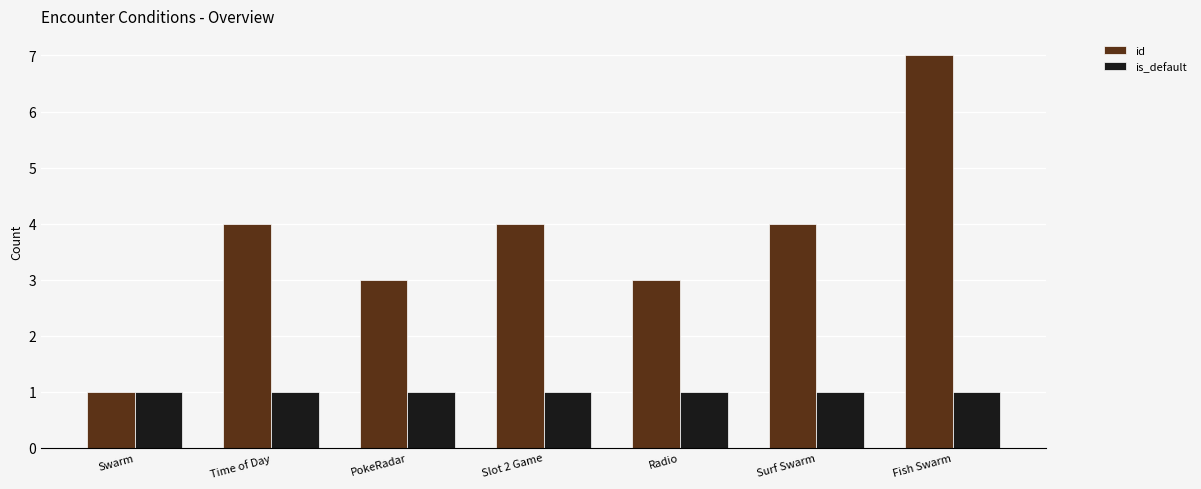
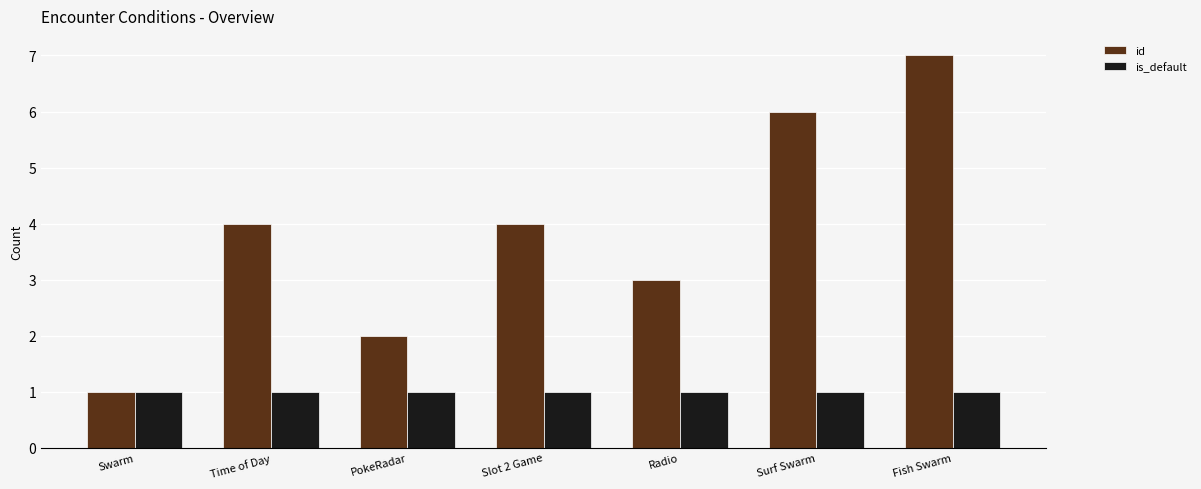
id, PokeRadar: 3 -> 2
id, Surf Swarm: 4 -> 6
